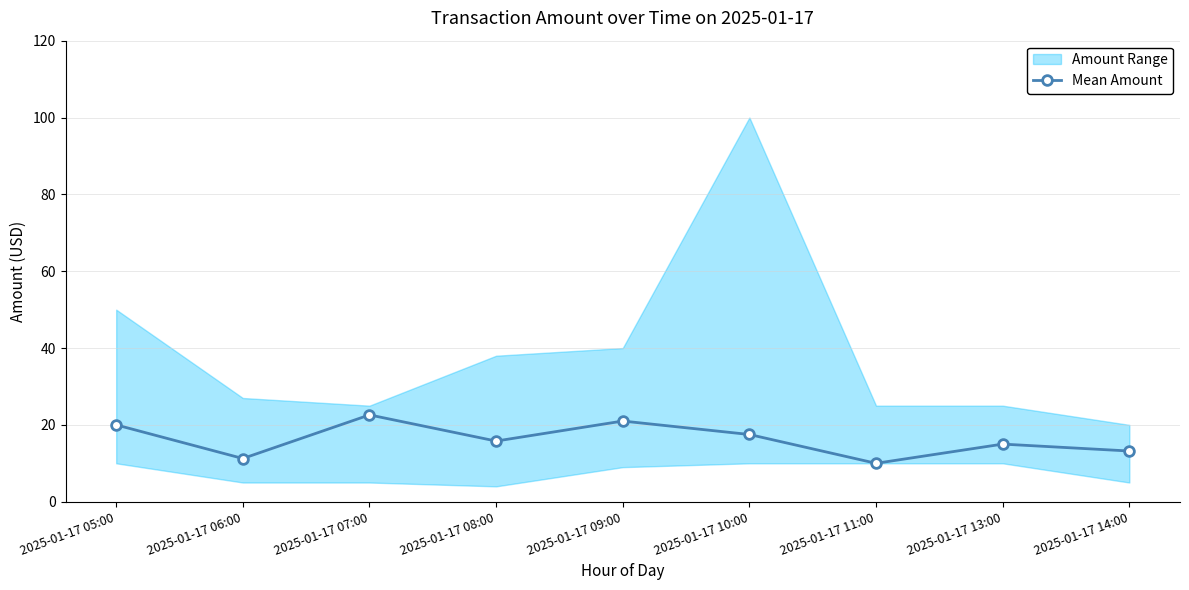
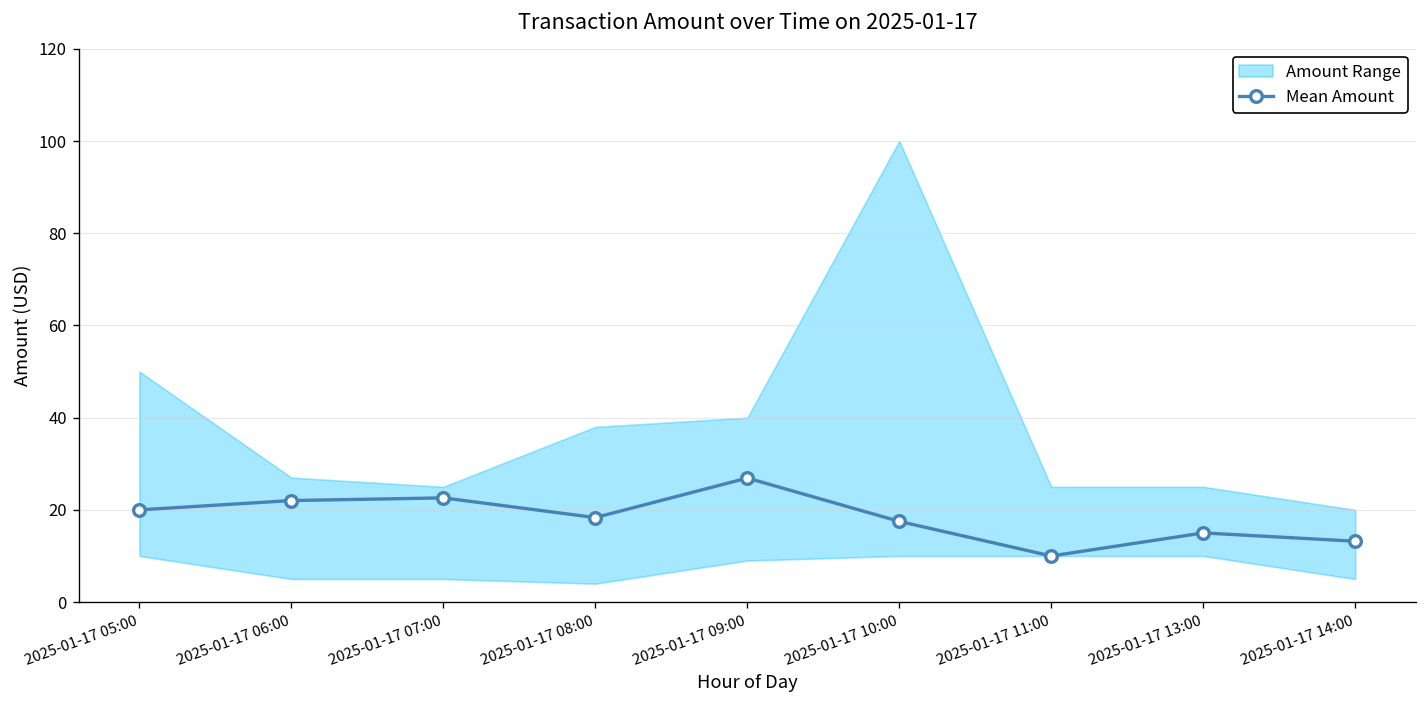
Mean Amount, 2025-01-17 06:00: 11 -> 22
Mean Amount, 2025-01-17 08:00: 16 -> 18
Mean Amount, 2025-01-17 09:00: 21 -> 27
